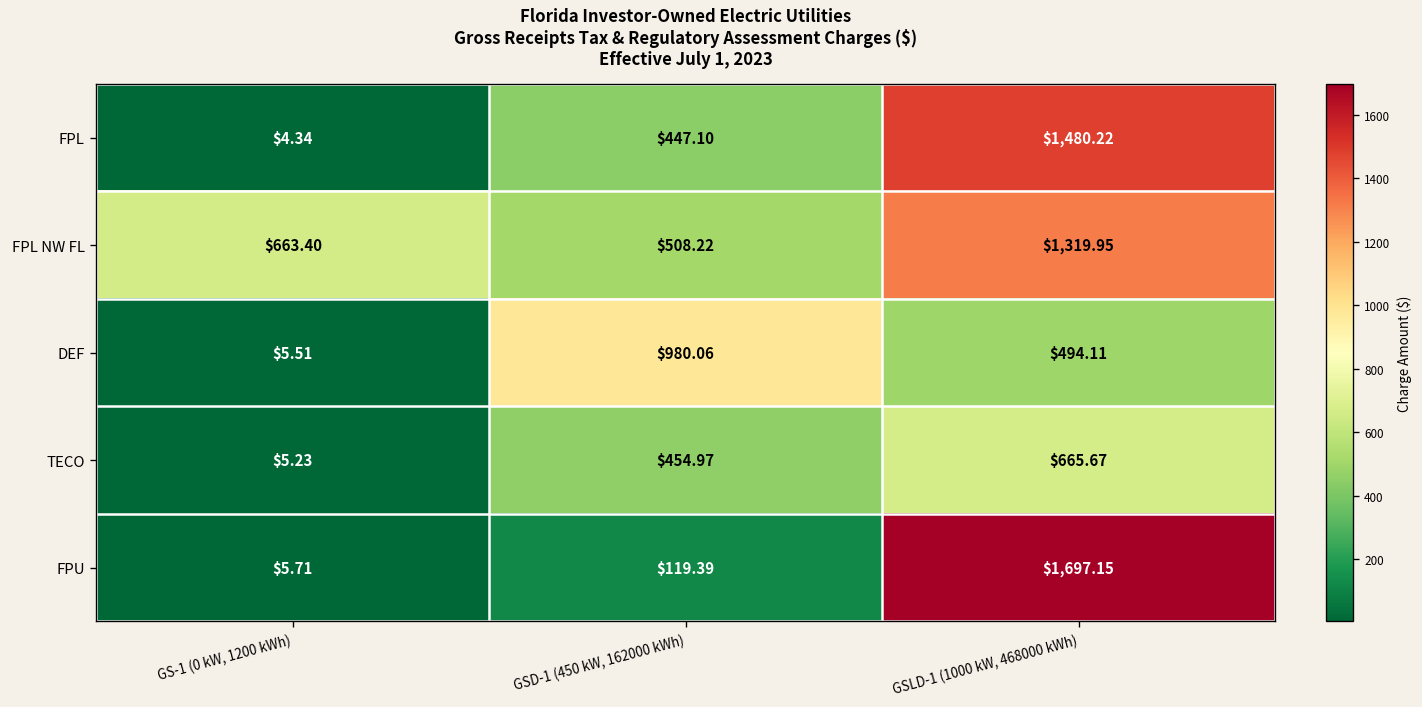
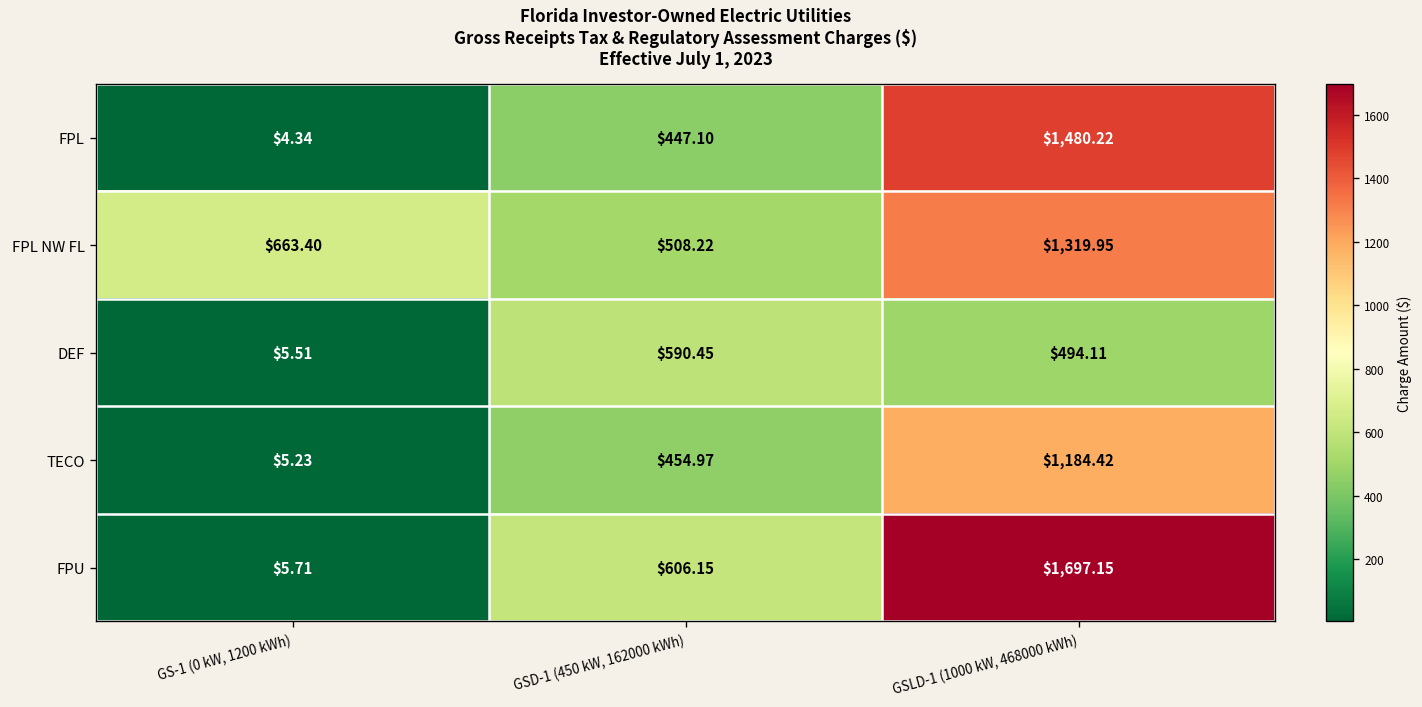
DEF, GSD-1 (450 kW, 162000 kWh): $980.06 -> $590.45
TECO, GSLD-1 (1000 kW, 468000 kWh): $665.67 -> $1,184.42
FPU, GSD-1 (450 kW, 162000 kWh): $119.39 -> $606.15
